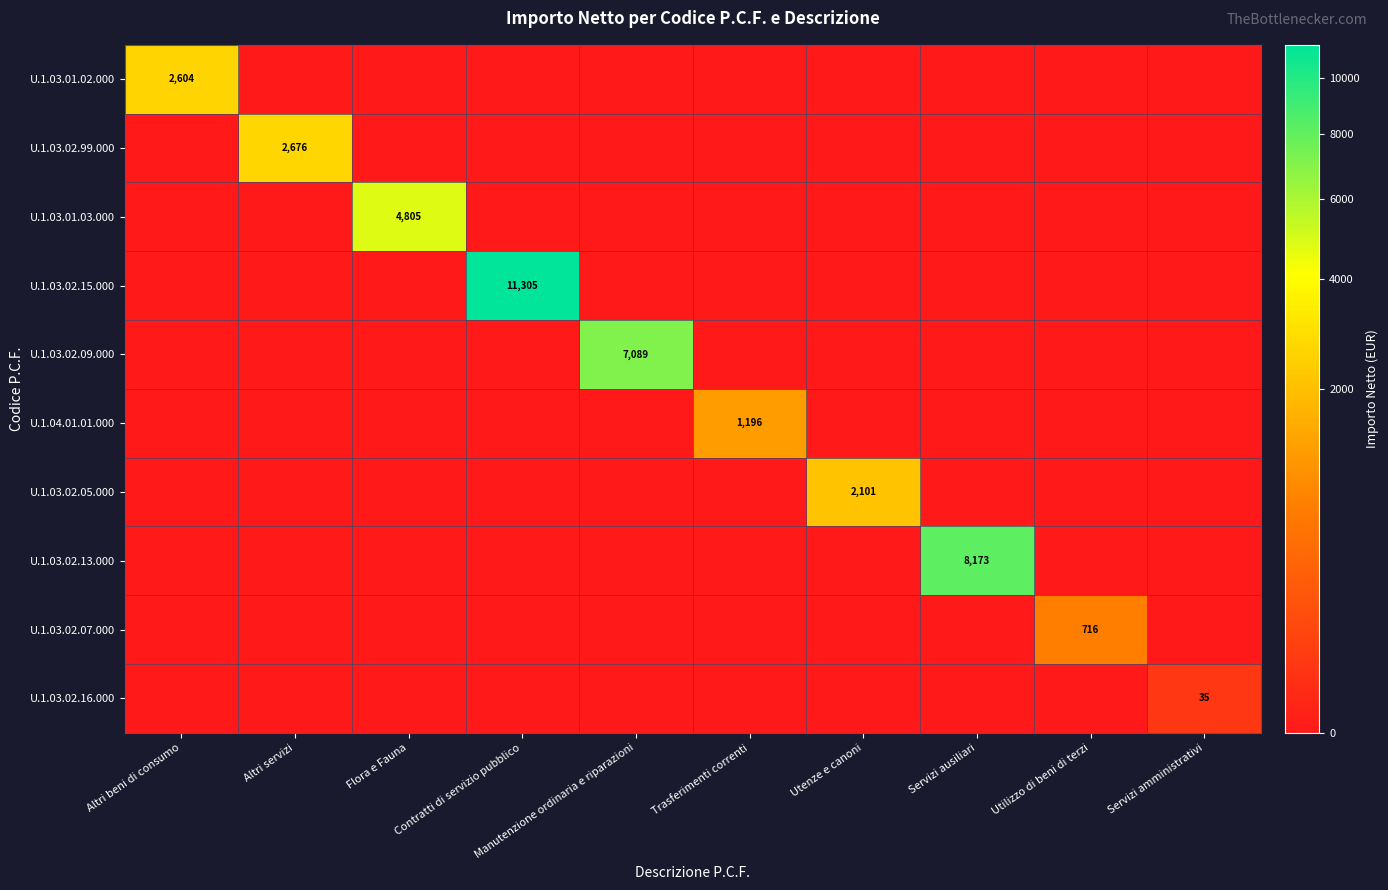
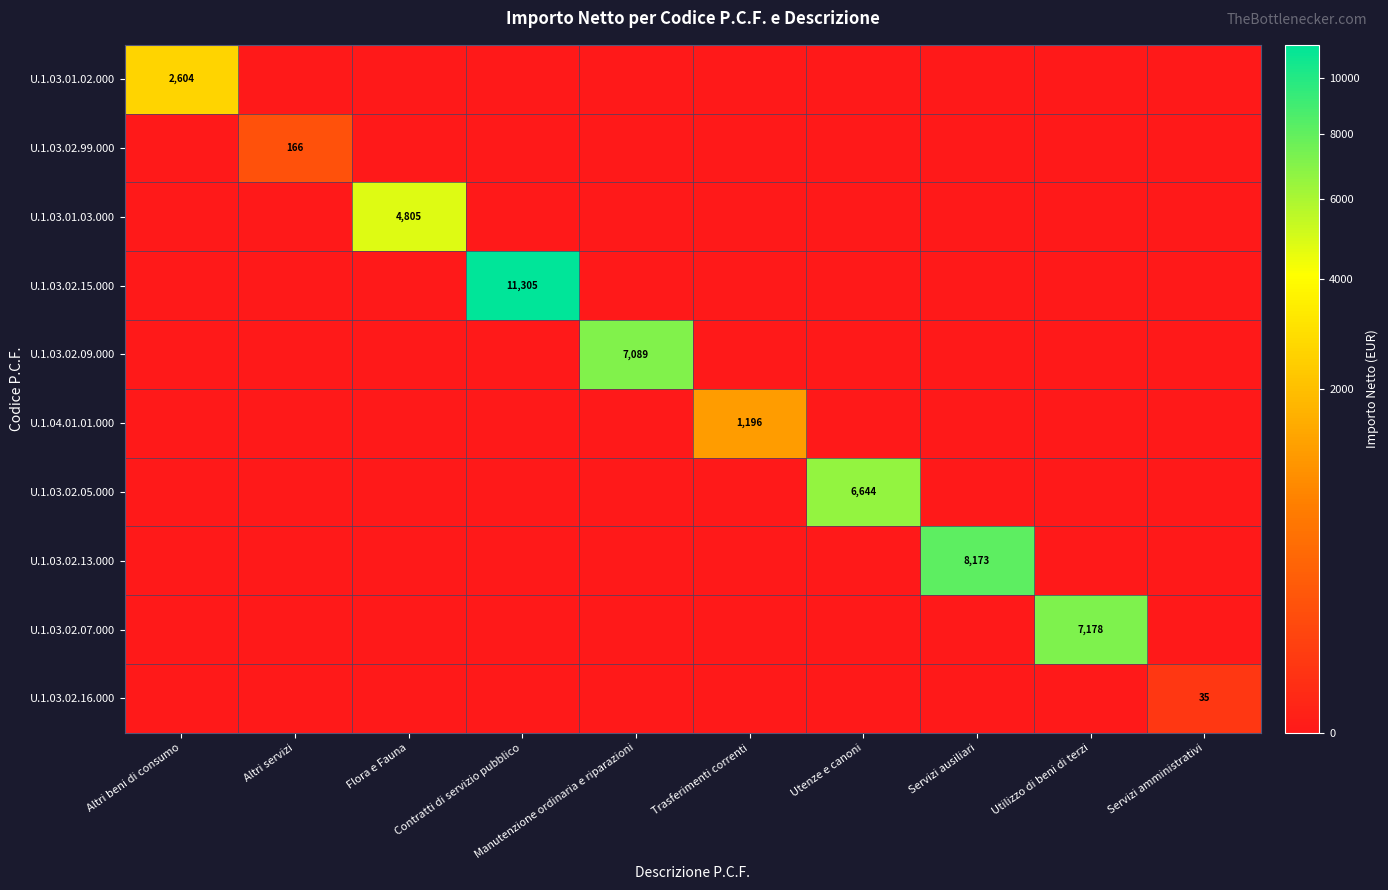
U.1.03.02.99.000, Altri servizi: 2,676 -> 166
U.1.03.02.05.000, Utenze e canoni: 2,101 -> 6,644
U.1.03.02.07.000, Utilizzo di beni di terzi: 716 -> 7,178
